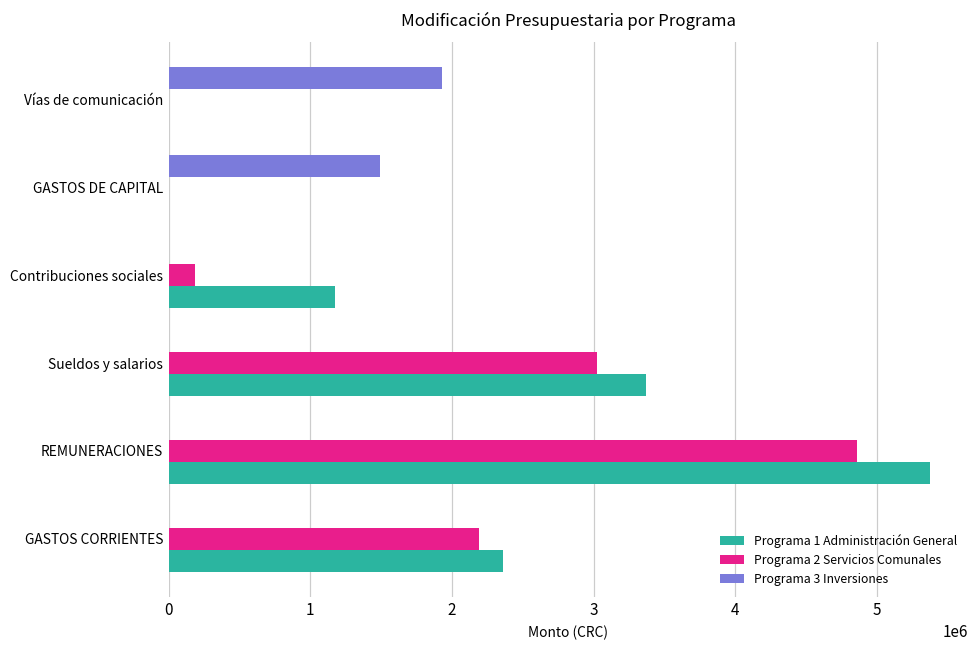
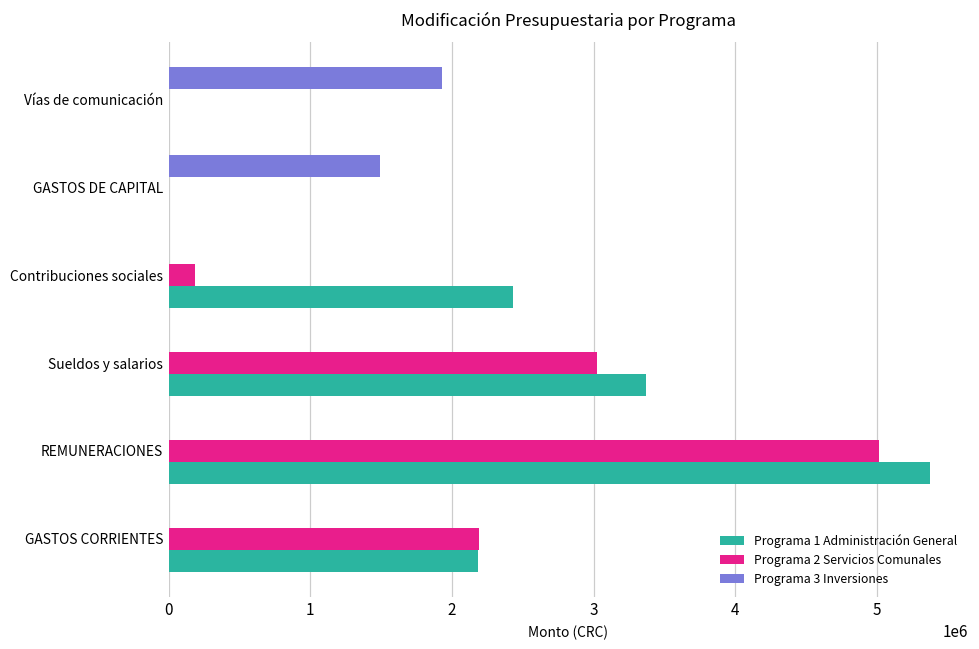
Programa 1 Administración General, Contribuciones sociales: 1170000 -> 2430000
Programa 2 Servicios Comunales, REMUNERACIONES: 4860000 -> 5010000
Programa 1 Administración General, GASTOS CORRIENTES: 2360000 -> 2180000
